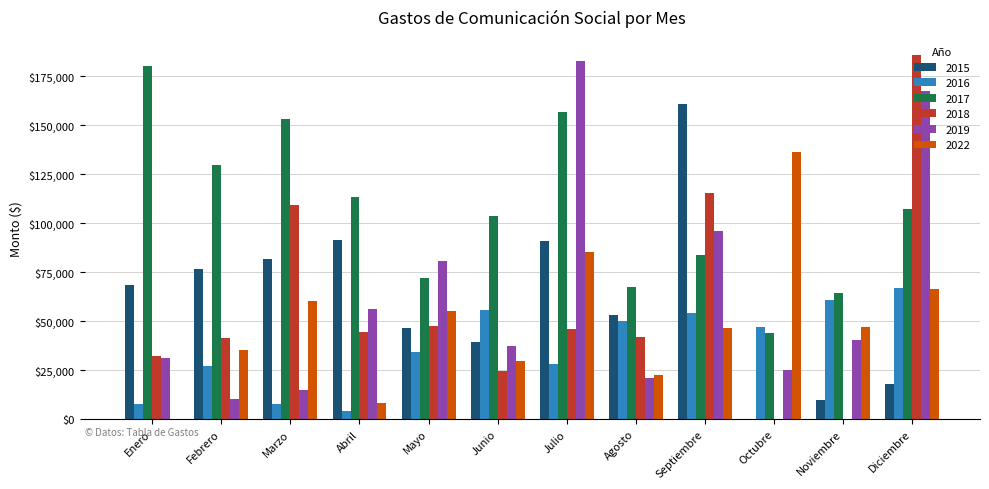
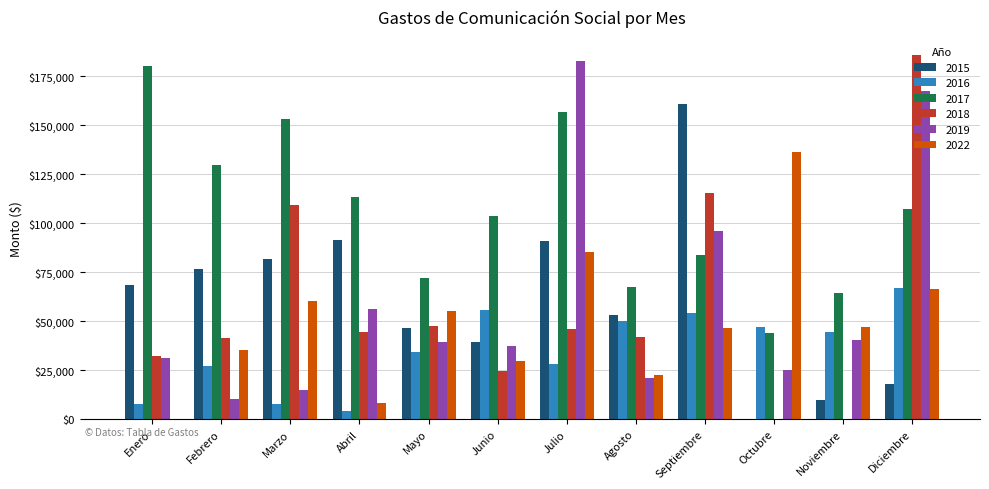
2019, Mayo: $81,000 -> $39,000
2016, Noviembre: $61,000 -> $45,000
